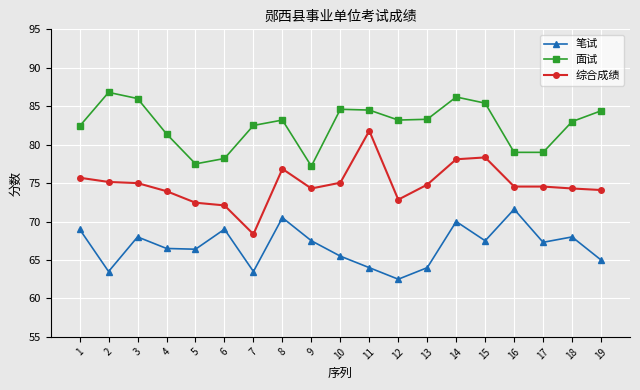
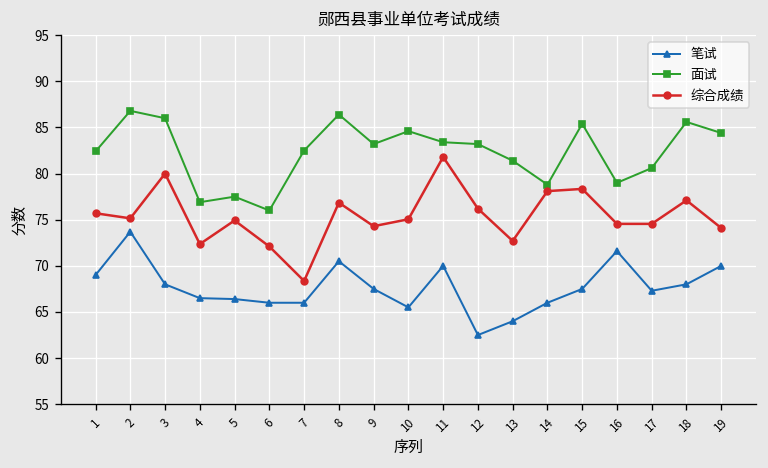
笔试, 2: 64 -> 74
综合成绩, 3: 75 -> 80
面试, 4: 81 -> 77
综合成绩, 4: 74 -> 72
综合成绩, 5: 72 -> 75
笔试, 6: 69 -> 66
面试, 6: 78 -> 76
笔试, 7: 64 -> 66
面试, 8: 83 -> 86
面试, 9: 77 -> 83
笔试, 11: 64 -> 70
面试, 11: 85 -> 83
综合成绩, 12: 73 -> 76
面试, 13: 83 -> 81
综合成绩, 13: 75 -> 73
笔试, 14: 70 -> 66
面试, 14: 86 -> 79
面试, 17: 79 -> 81
面试, 18: 83 -> 86
综合成绩, 18: 74 -> 77
笔试, 19: 65 -> 70
